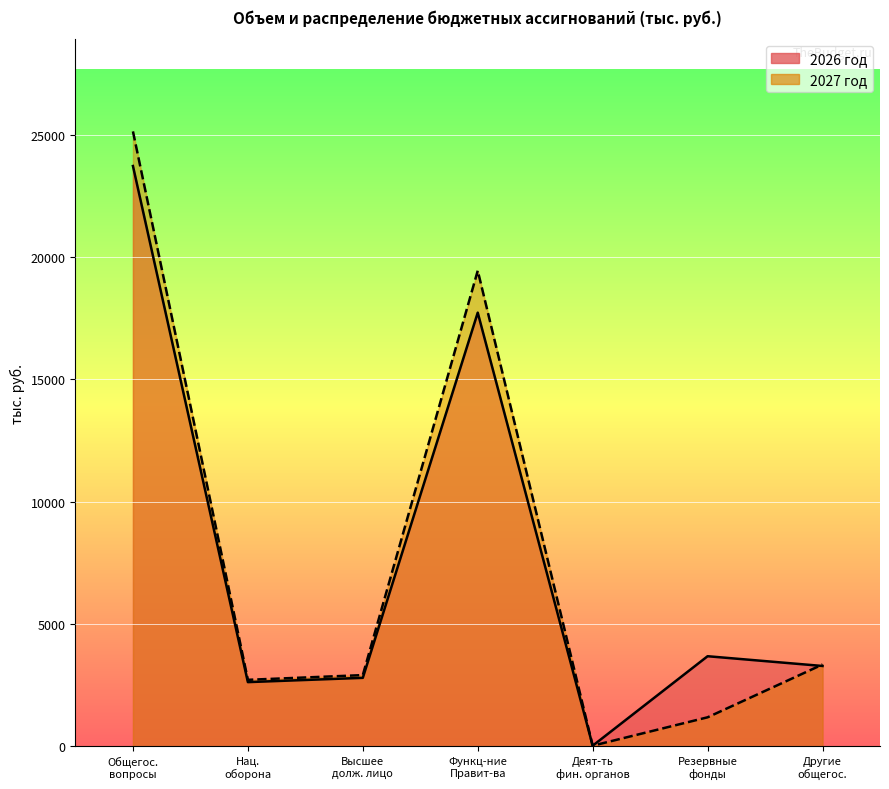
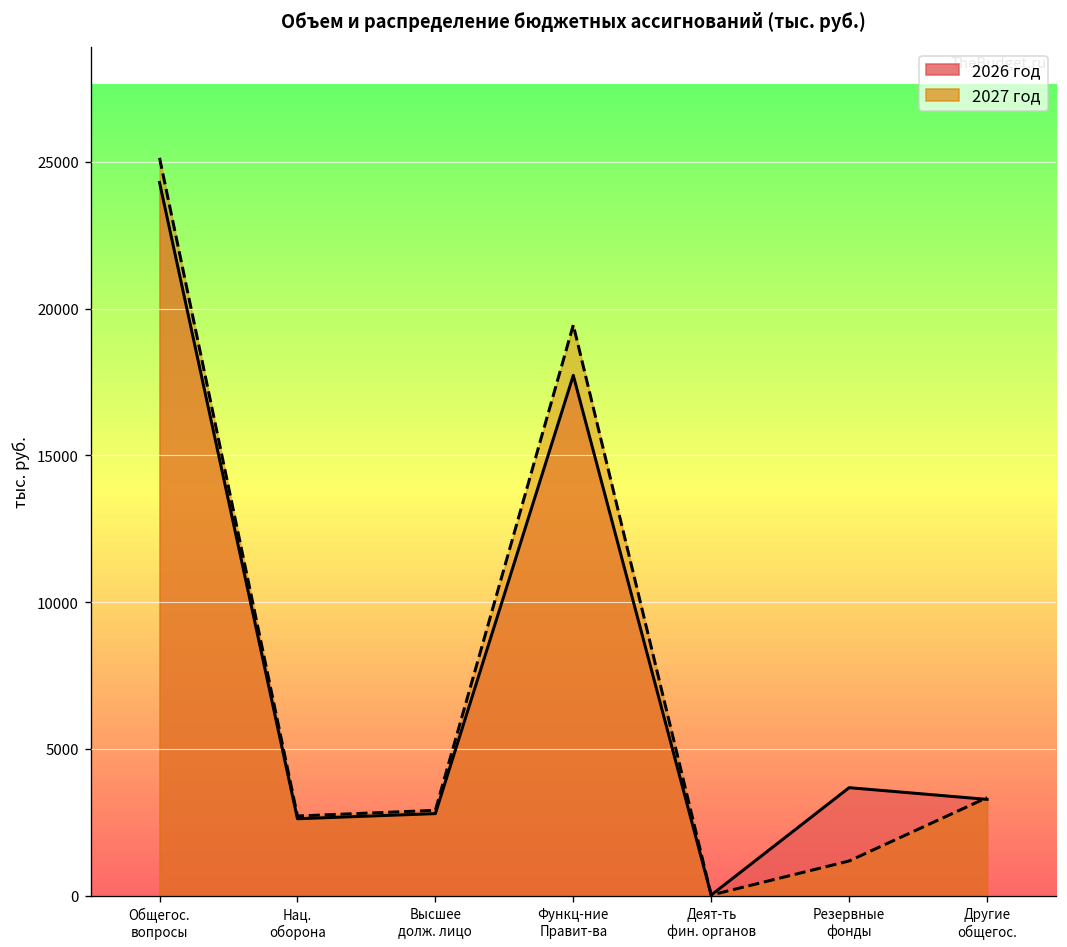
2026 год, Общегос. вопросы: 23700 -> 24300
